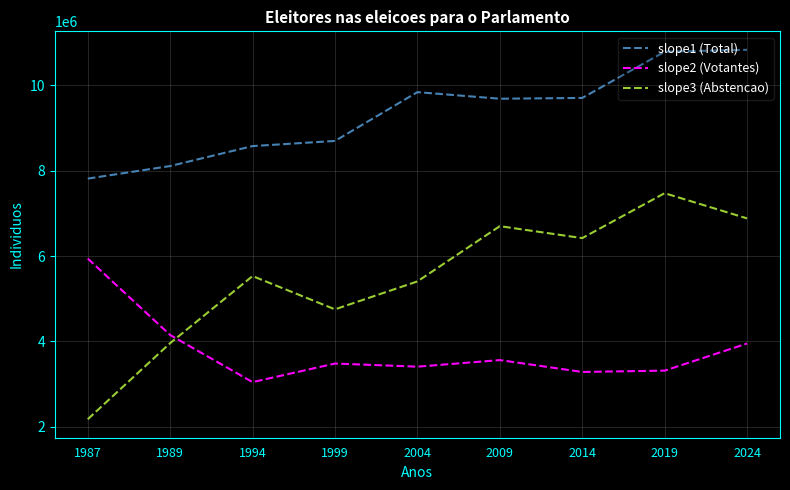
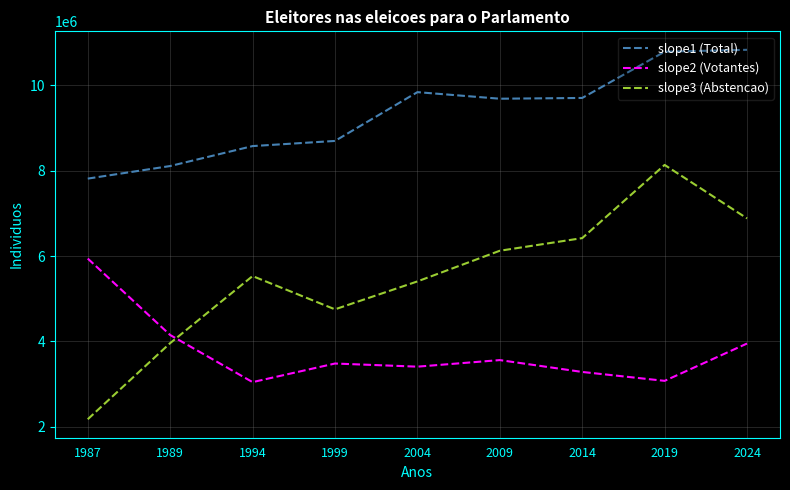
slope3 (Abstencao), 2009: 6700000 -> 6100000
slope2 (Votantes), 2019: 3300000 -> 3100000
slope3 (Abstencao), 2019: 7500000 -> 8100000
